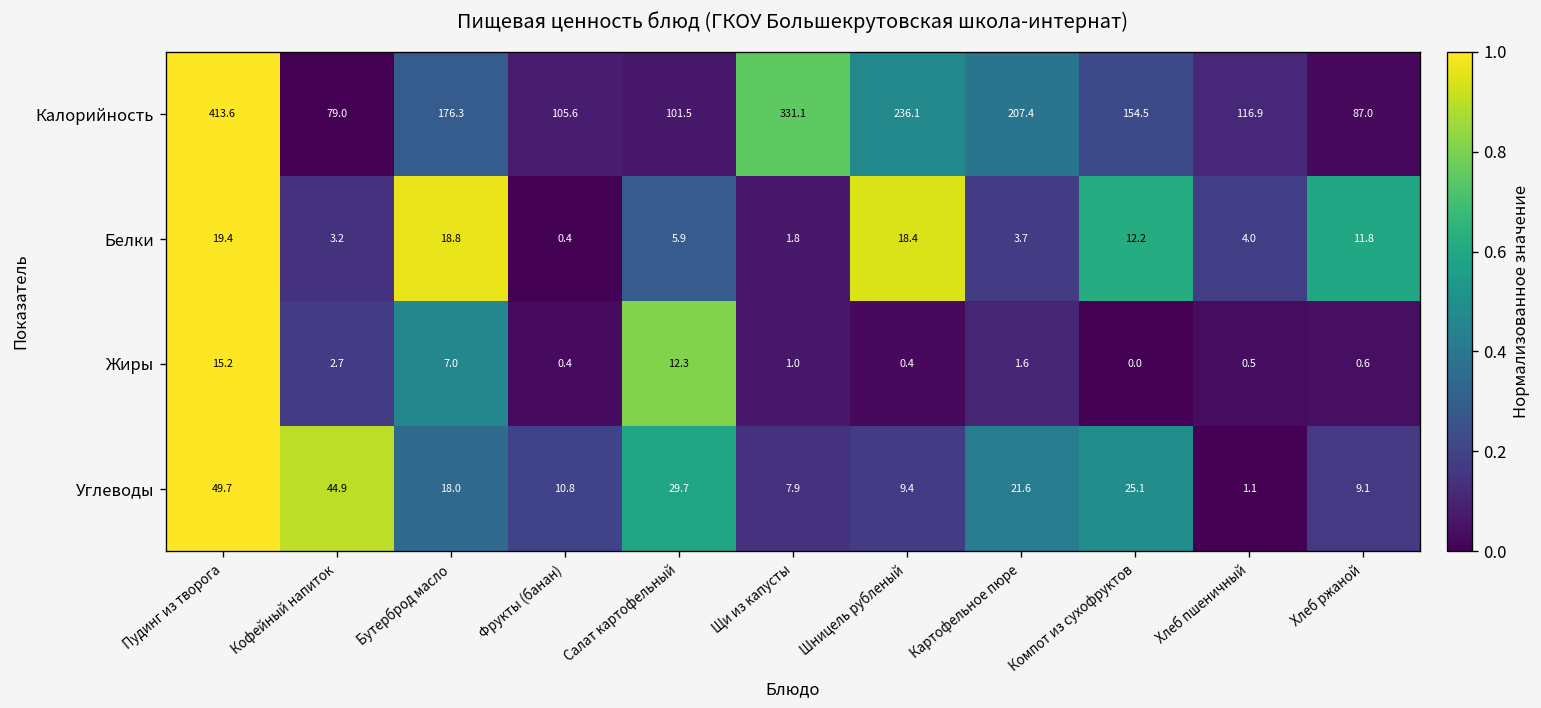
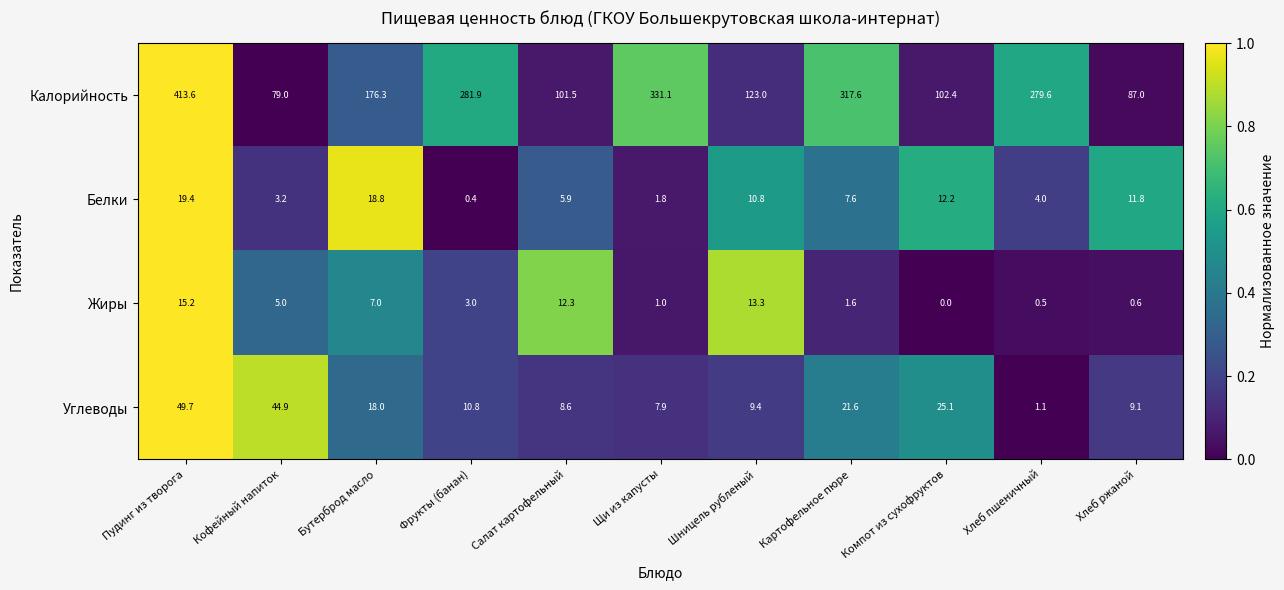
Калорийность, Фрукты (банан): 105.6 -> 281.9
Калорийность, Шницель рубленый: 236.1 -> 123.0
Калорийность, Картофельное пюре: 207.4 -> 317.6
Калорийность, Компот из сухофруктов: 154.5 -> 102.4
Калорийность, Хлеб пшеничный: 116.9 -> 279.6
Белки, Шницель рубленый: 18.4 -> 10.8
Белки, Картофельное пюре: 3.7 -> 7.6
Жиры, Кофейный напиток: 2.7 -> 5.0
Жиры, Фрукты (банан): 0.4 -> 3.0
Жиры, Шницель рубленый: 0.4 -> 13.3
Углеводы, Салат картофельный: 29.7 -> 8.6
